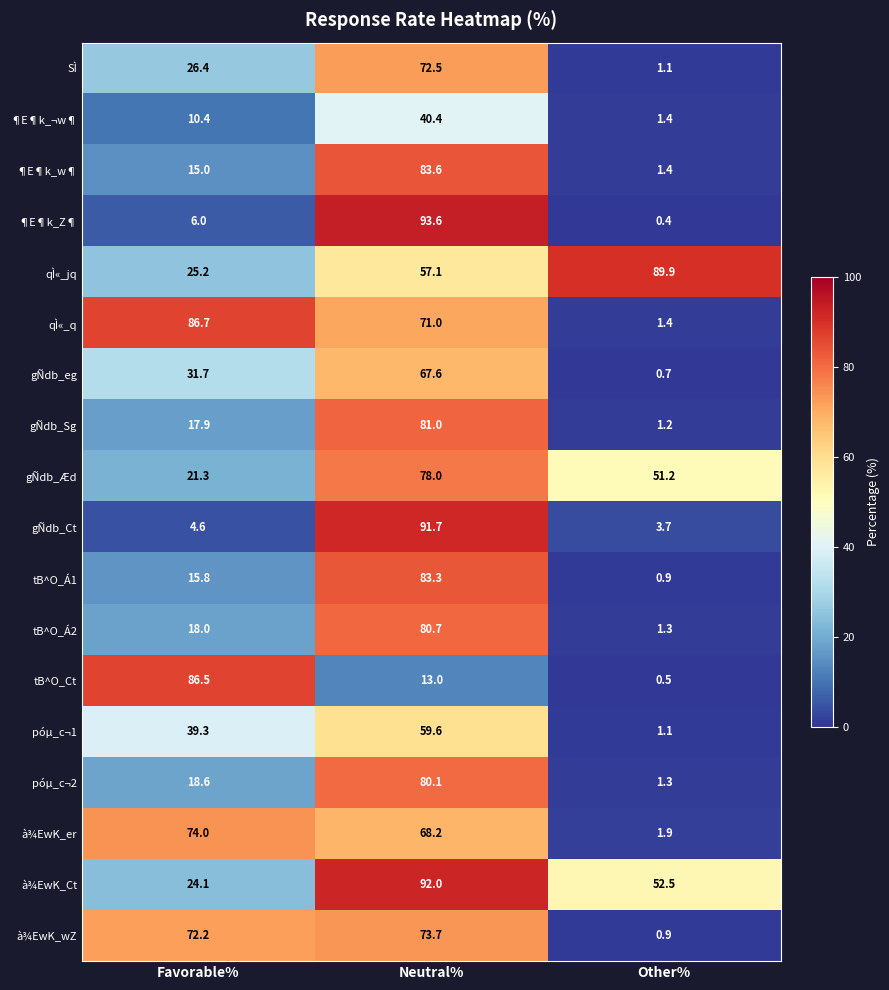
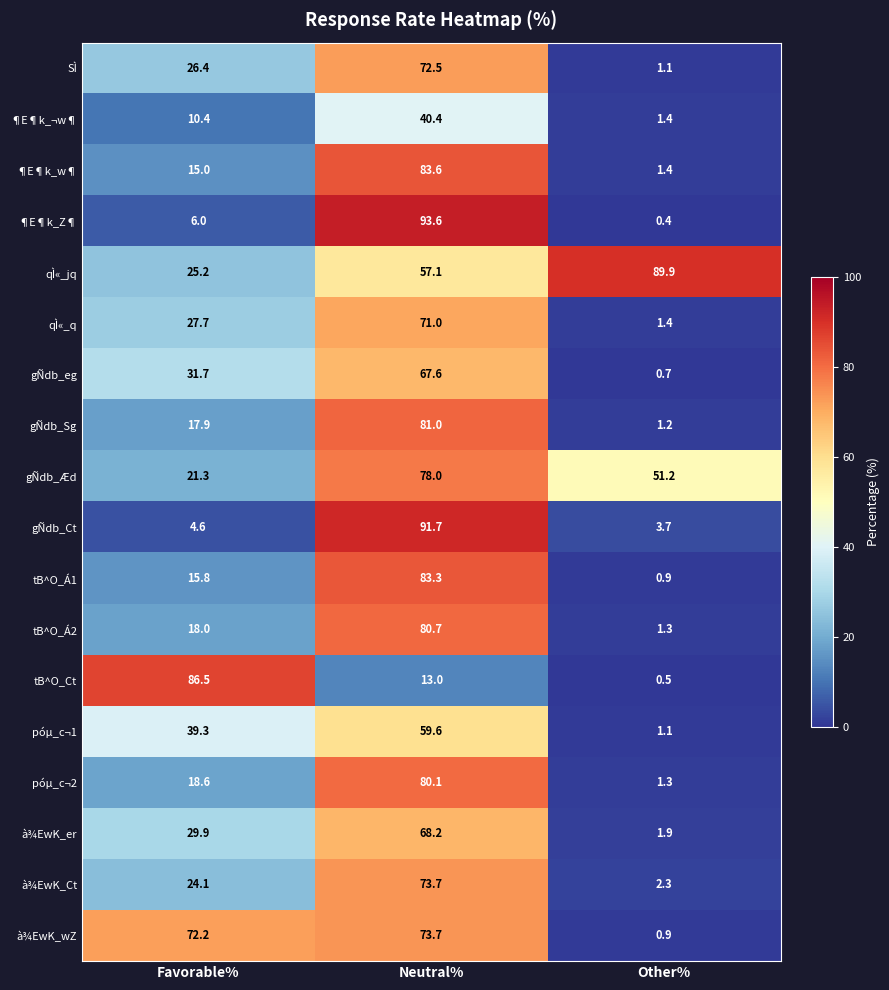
qÌ«_q, Favorable%: 86.7 -> 27.7
à¾EwK_er, Favorable%: 74.0 -> 29.9
à¾EwK_Ct, Neutral%: 92.0 -> 73.7
à¾EwK_Ct, Other%: 52.5 -> 2.3
